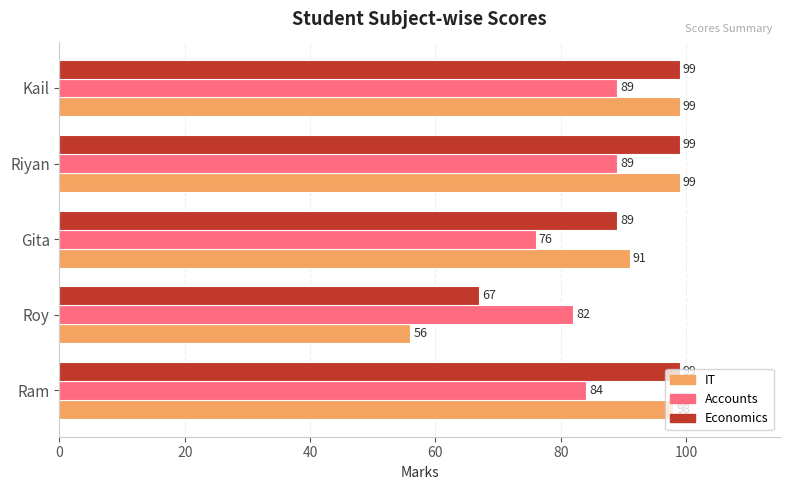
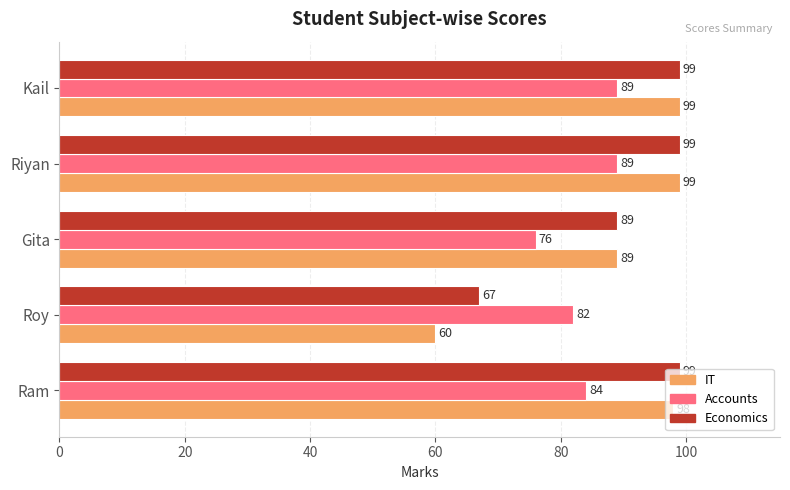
IT, Gita: 91 -> 89
IT, Roy: 56 -> 60
